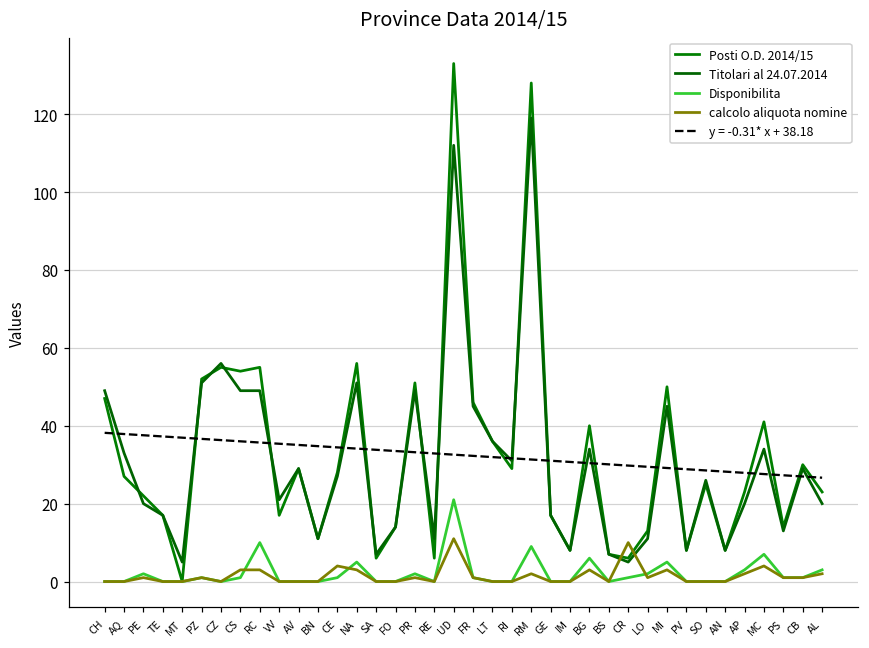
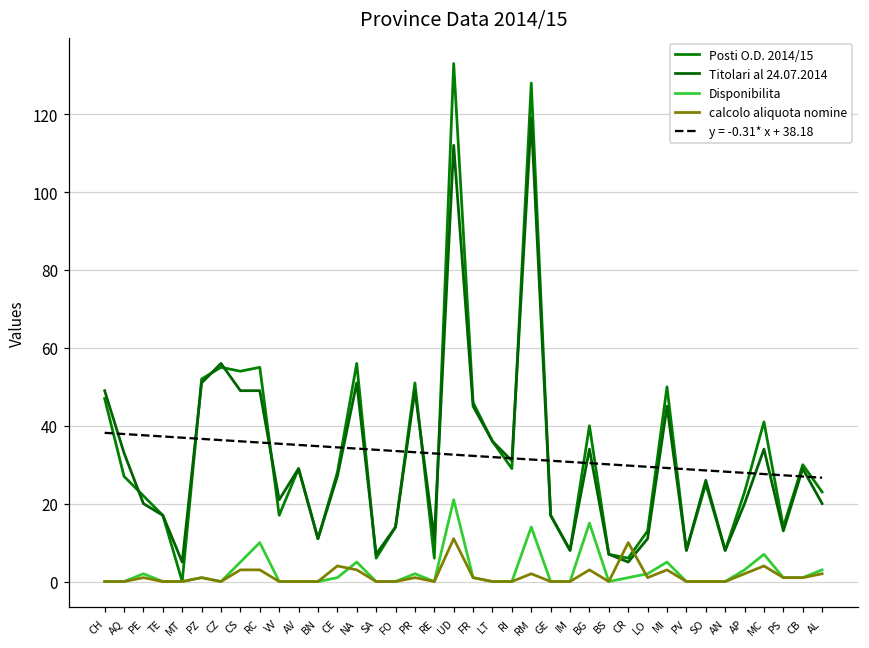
Disponibilita, CS: 1 -> 5
Disponibilita, RM: 9 -> 14
Disponibilita, BG: 6 -> 15
